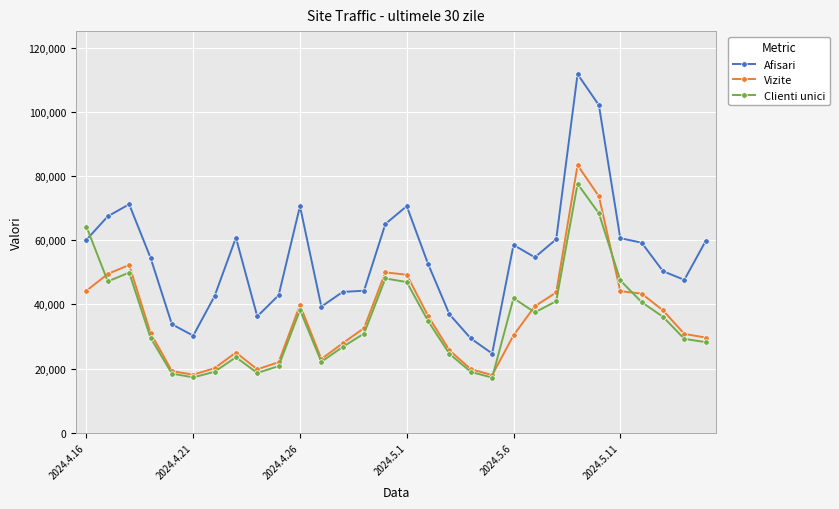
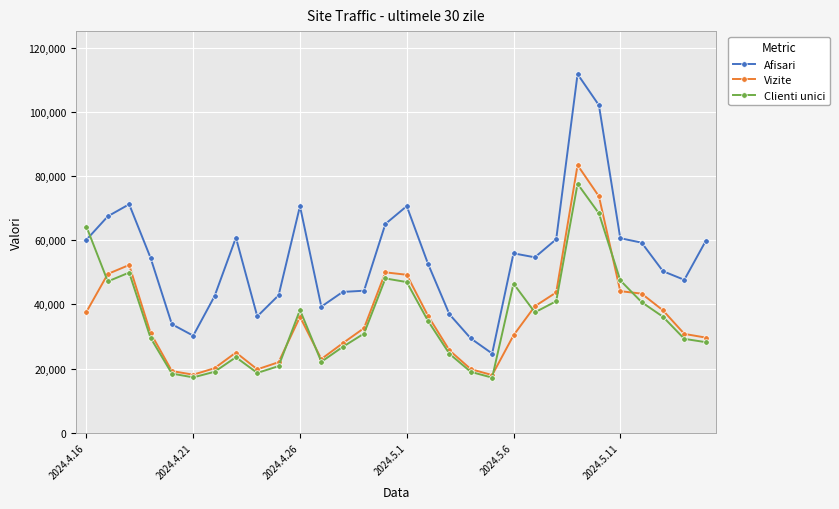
Vizite, 2024.4.16: 44,000 -> 38,000
Vizite, 2024.4.26: 40,000 -> 36,000
Afisari, 2024.5.6: 59,000 -> 56,000
Clienti unici, 2024.5.6: 42,000 -> 46,000
